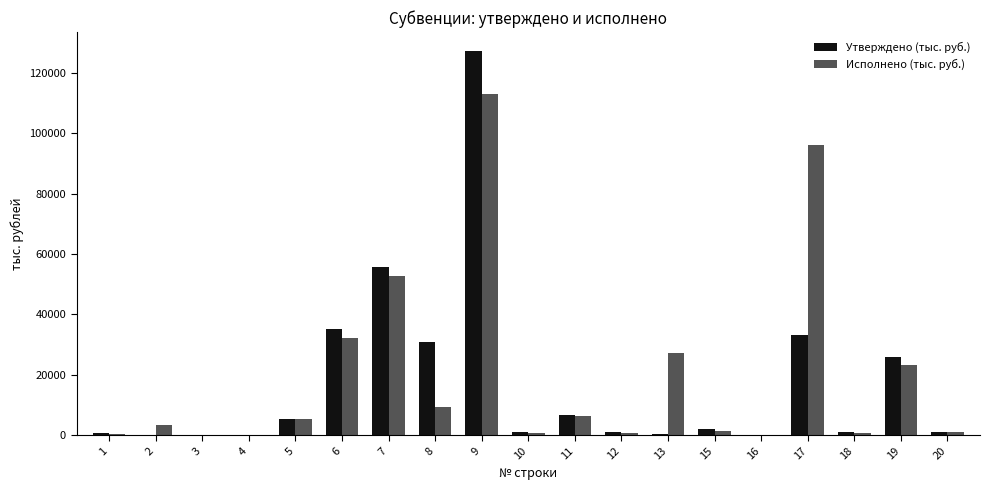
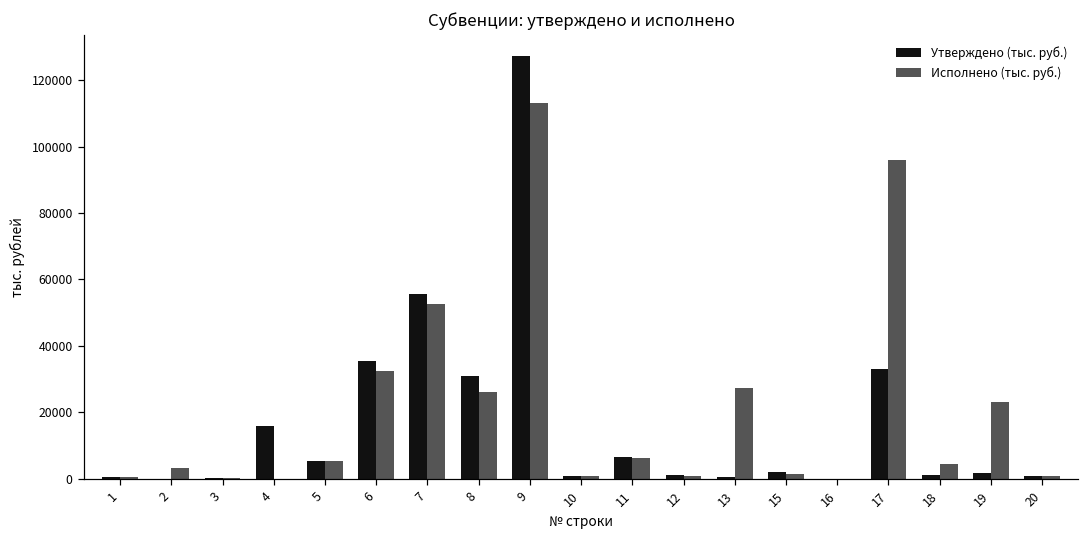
Утверждено (тыс. руб.), 4: 0 -> 16000
Исполнено (тыс. руб.), 8: 9000 -> 26000
Исполнено (тыс. руб.), 18: 1000 -> 4000
Утверждено (тыс. руб.), 19: 26000 -> 2000
